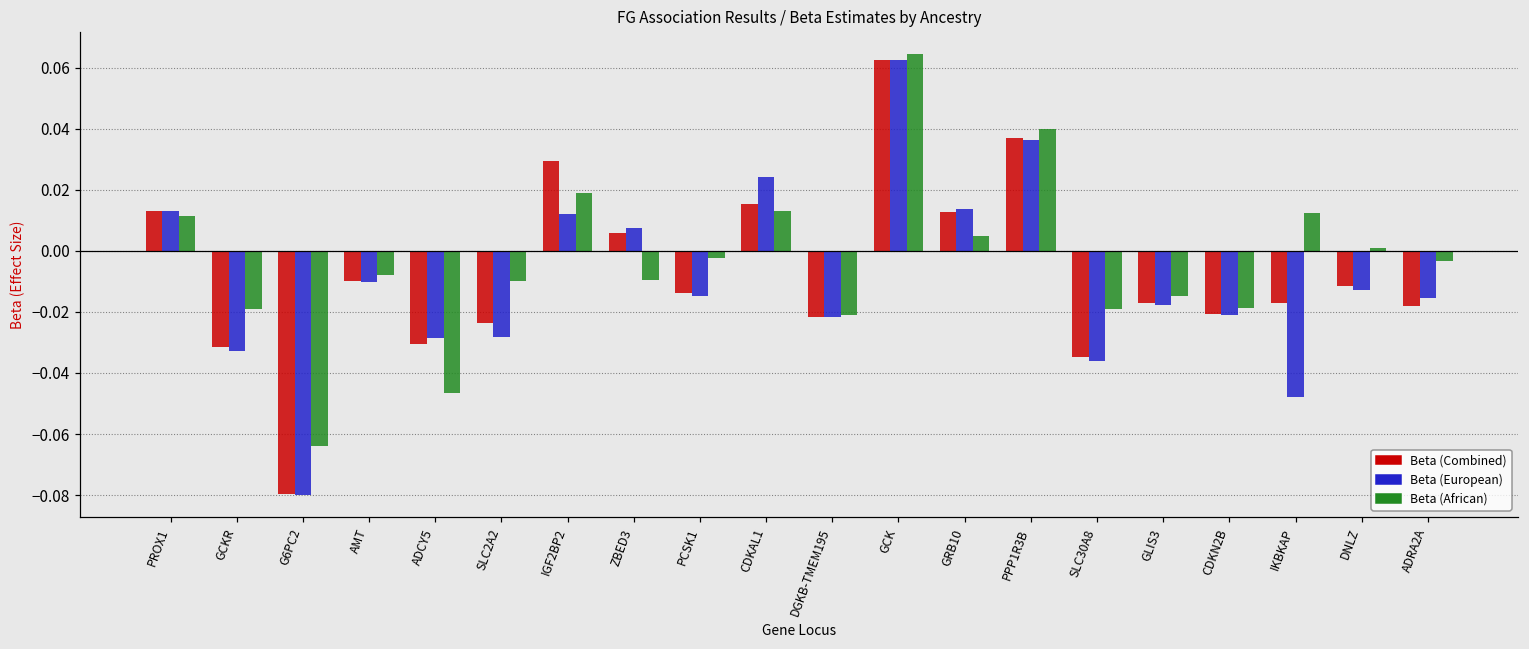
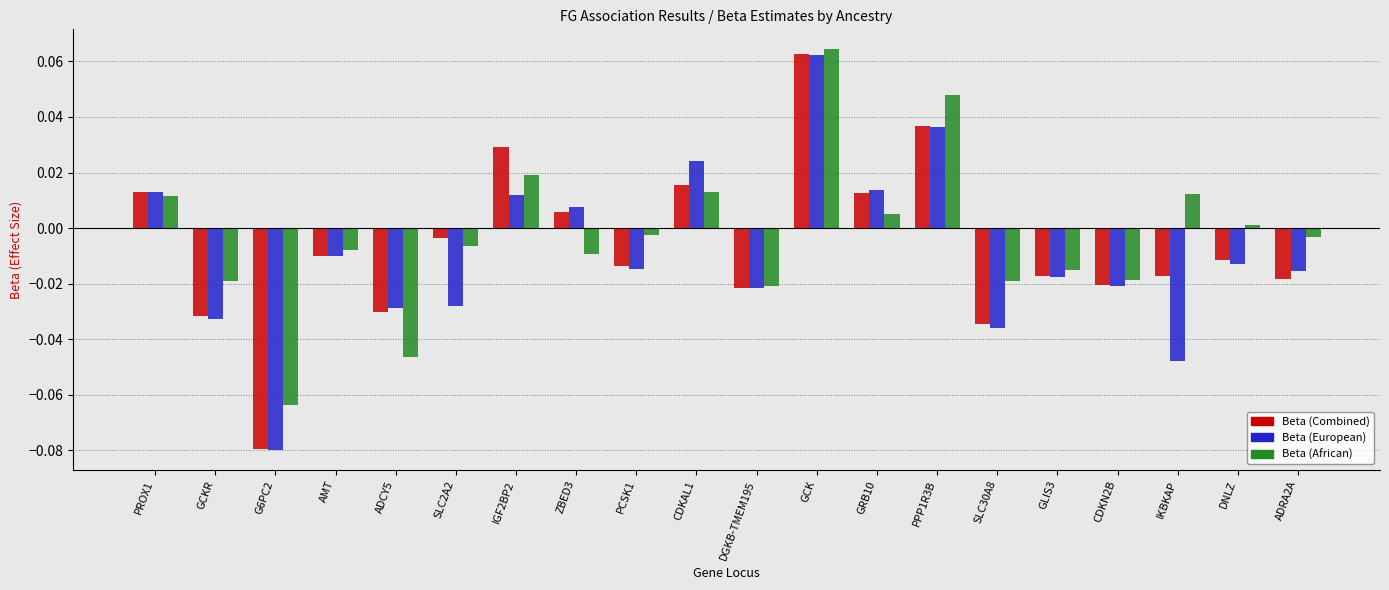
Beta (Combined), SLC2A2: -0.024 -> -0.004
Beta (African), SLC2A2: -0.010 -> -0.007
Beta (African), PPP1R3B: 0.040 -> 0.048
